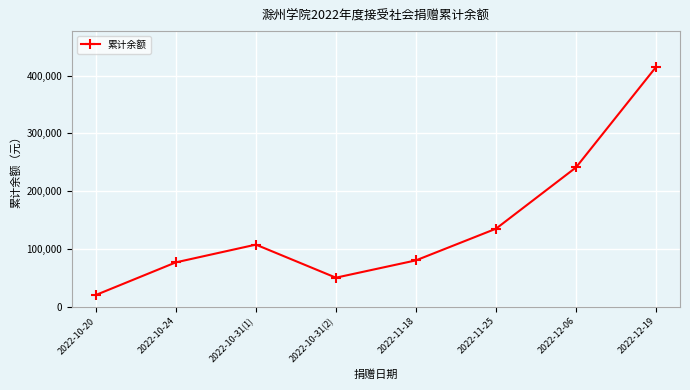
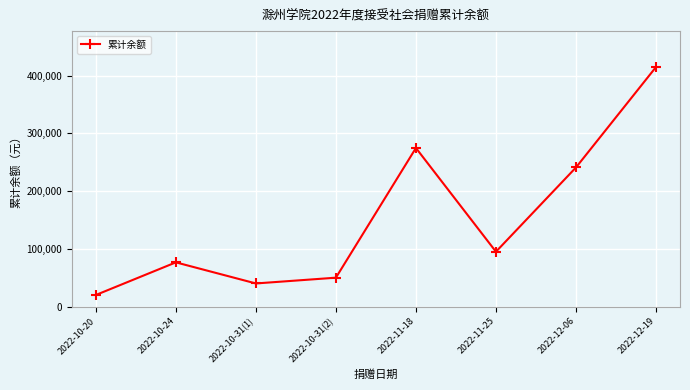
2022-10-31(1): 110,000 -> 40,000
2022-11-18: 80,000 -> 270,000
2022-11-25: 130,000 -> 100,000
